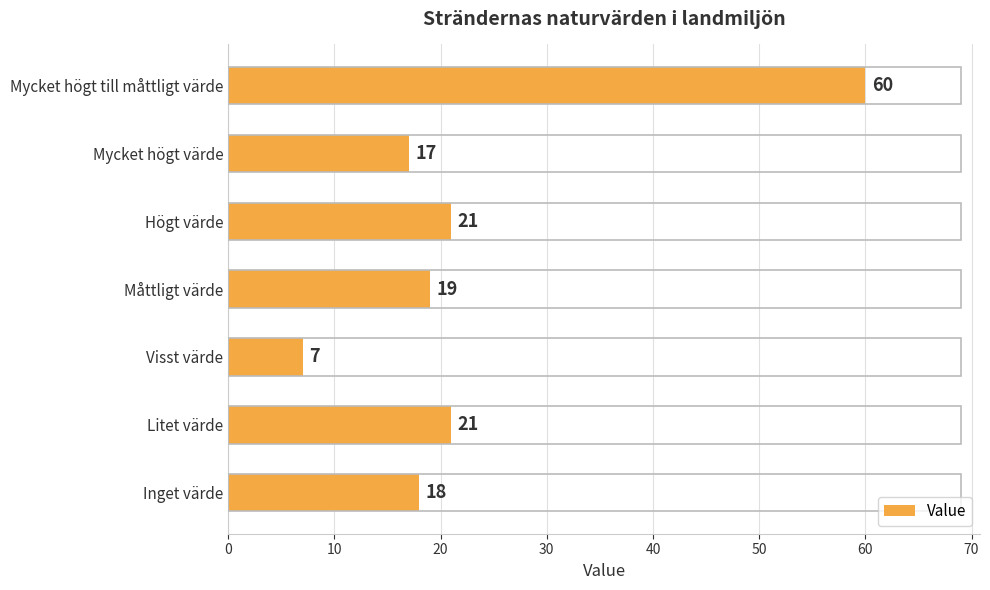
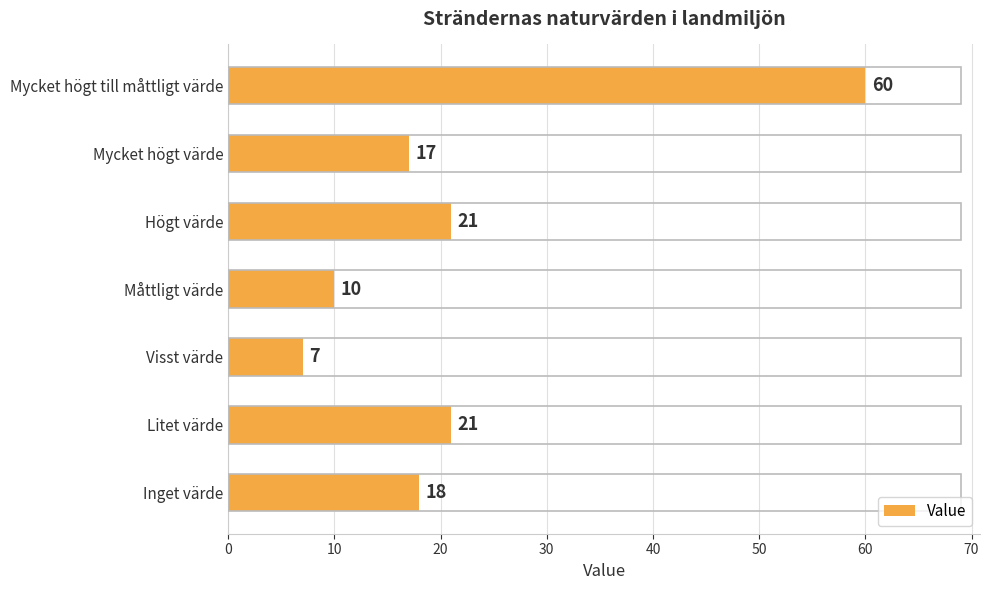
Måttligt värde: 19 -> 10
